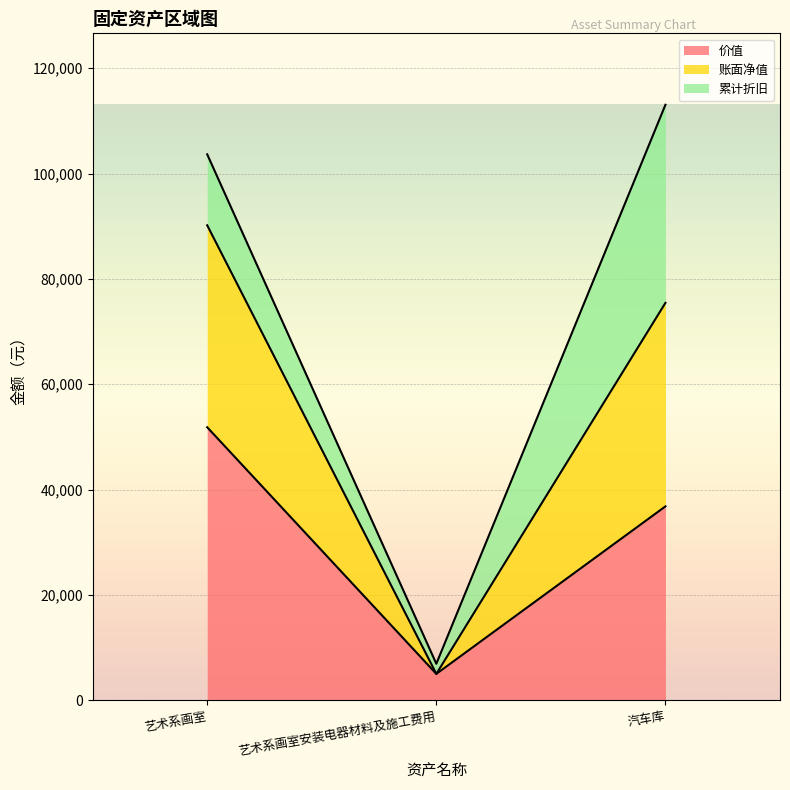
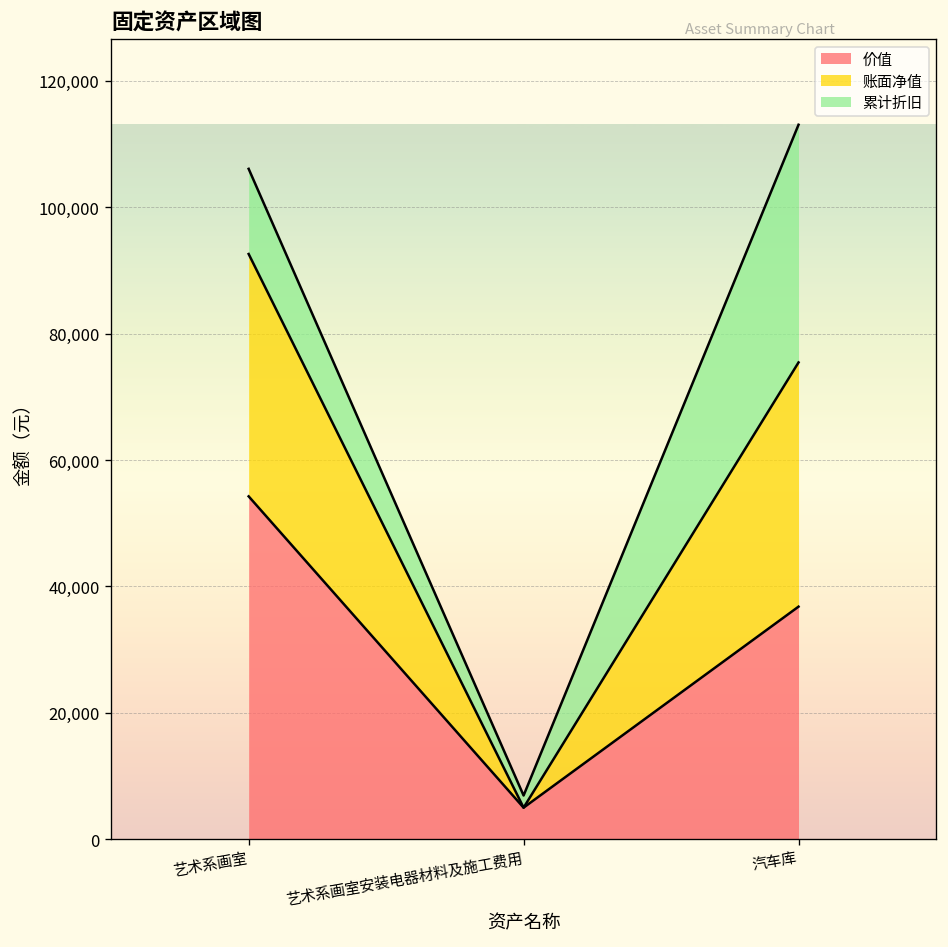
价值, 艺术系画室: 52,000 -> 54,000
